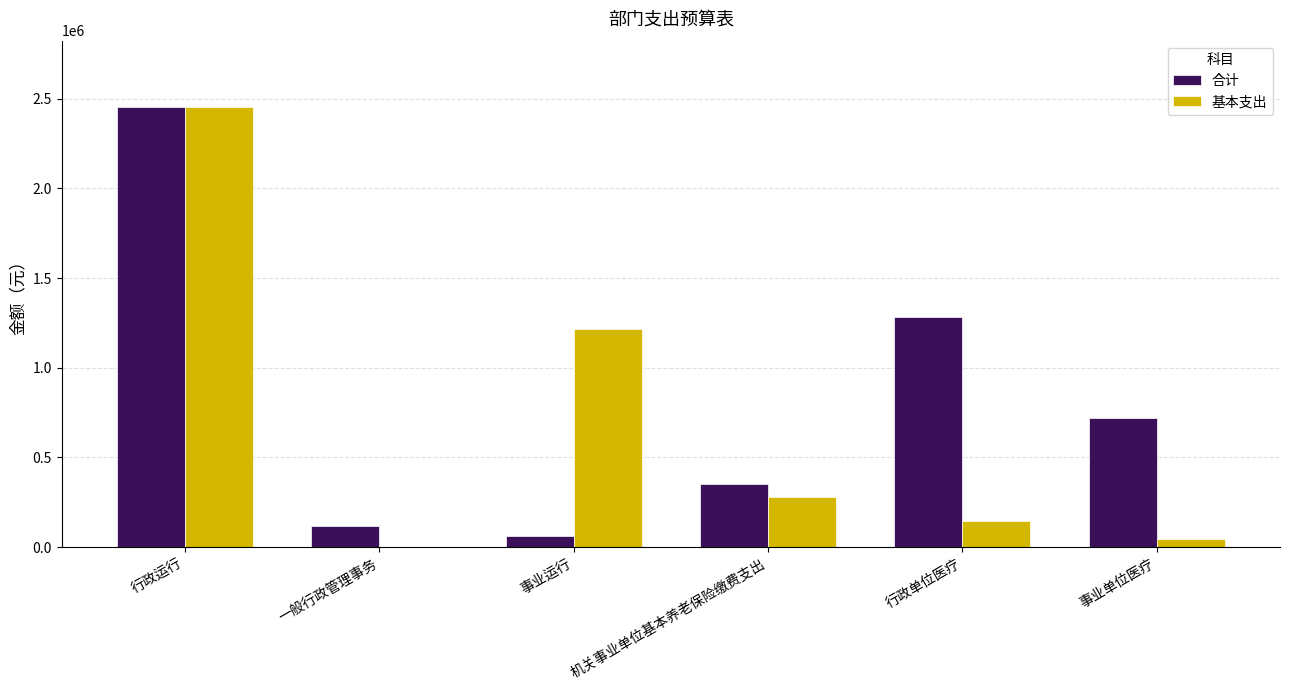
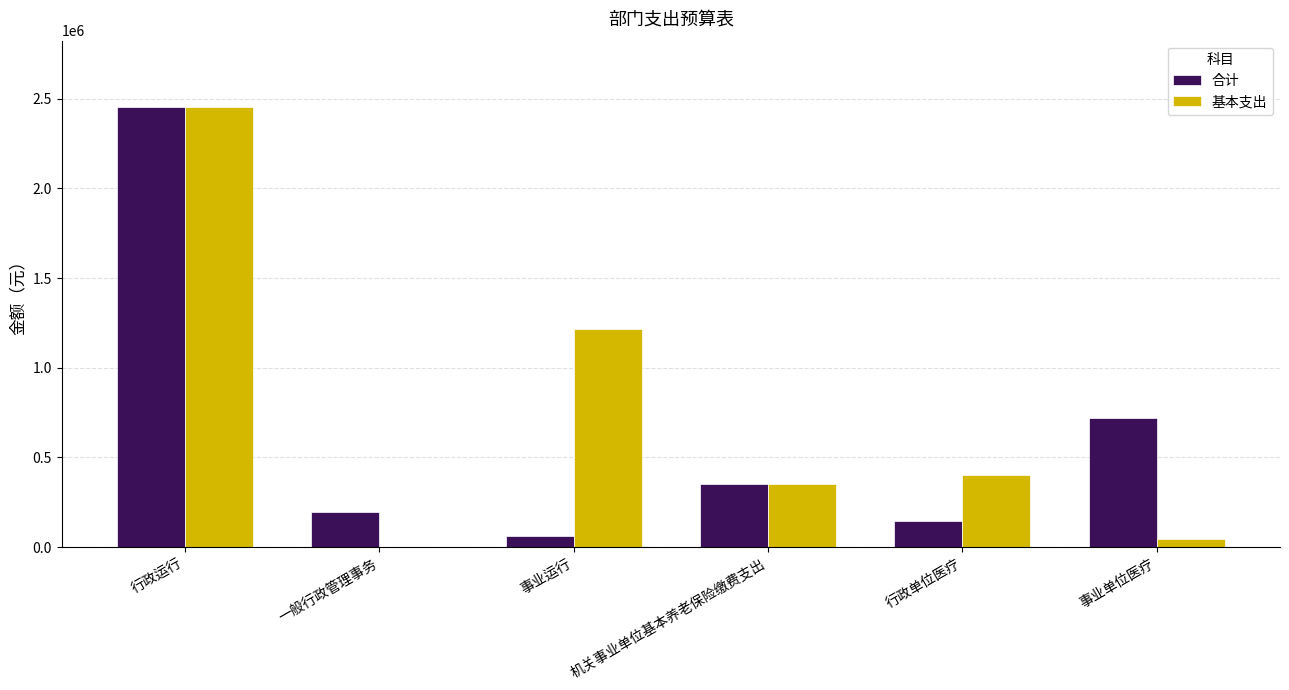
合计, 一般行政管理事务: 120000 -> 200000
基本支出, 机关事业单位基本养老保险缴费支出: 280000 -> 350000
合计, 行政单位医疗: 1280000 -> 150000
基本支出, 行政单位医疗: 150000 -> 400000
